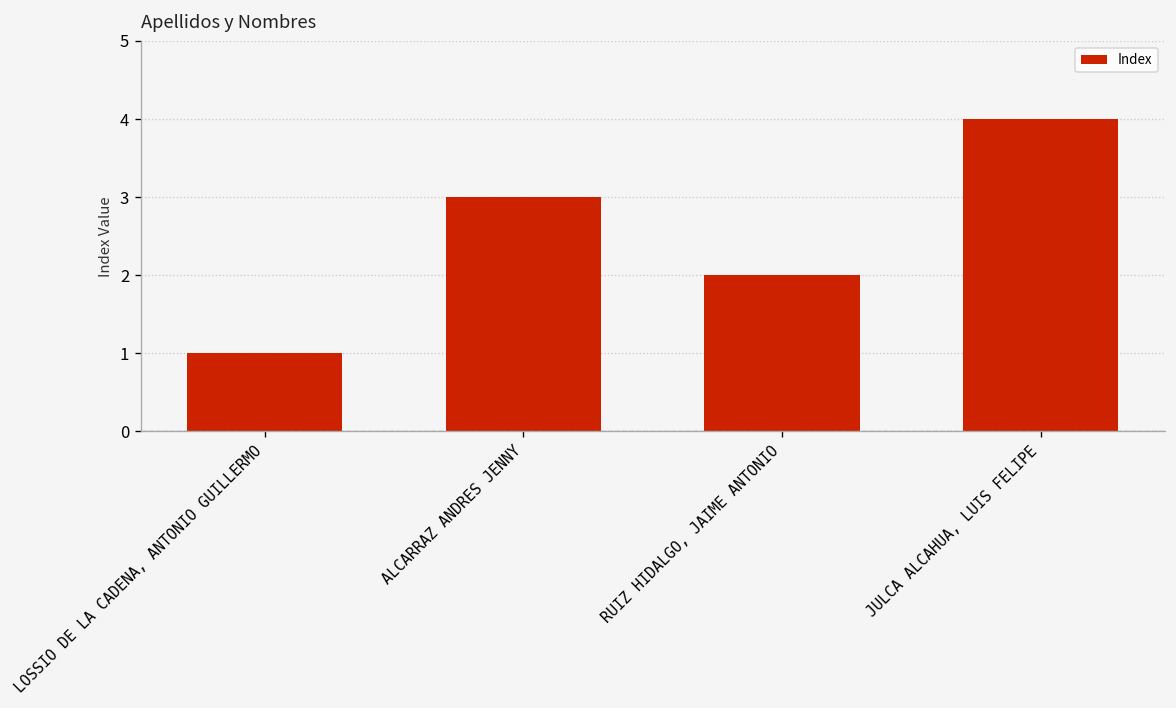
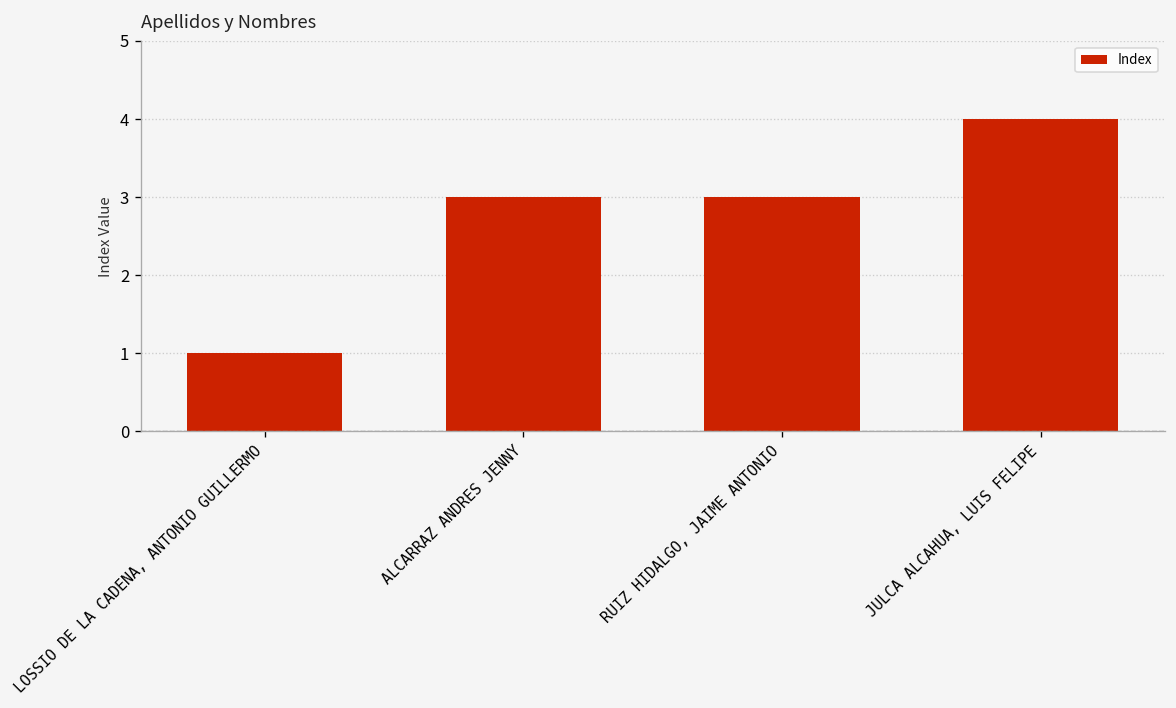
RUIZ HIDALGO, JAIME ANTONIO: 2 -> 3
